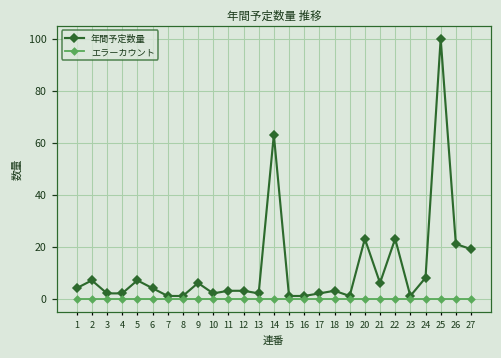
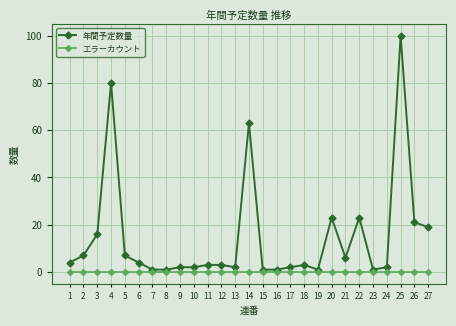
年間予定数量, 3: 2 -> 16
年間予定数量, 4: 2 -> 80
年間予定数量, 9: 6 -> 2
年間予定数量, 24: 8 -> 2
